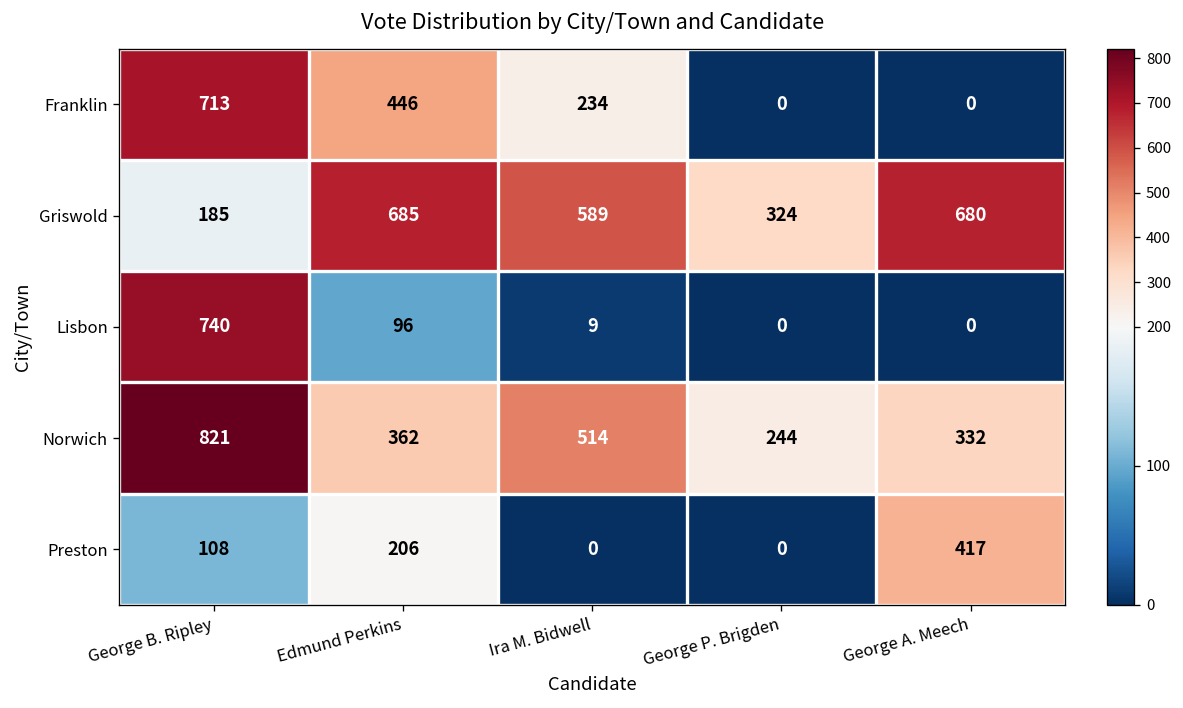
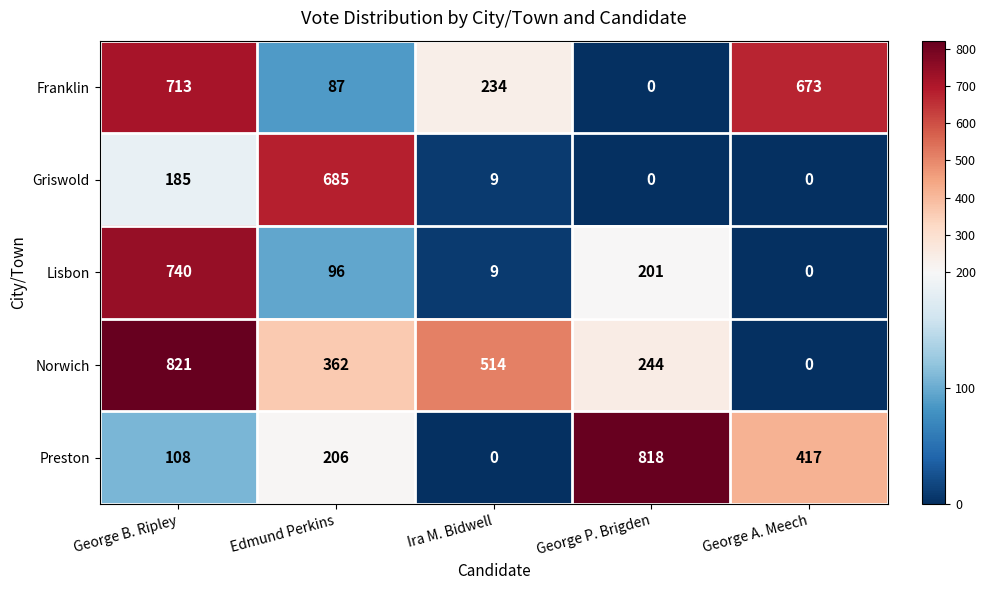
Franklin, Edmund Perkins: 446 -> 87
Franklin, George A. Meech: 0 -> 673
Griswold, Ira M. Bidwell: 589 -> 9
Griswold, George P. Brigden: 324 -> 0
Griswold, George A. Meech: 680 -> 0
Lisbon, George P. Brigden: 0 -> 201
Norwich, George A. Meech: 332 -> 0
Preston, George P. Brigden: 0 -> 818
